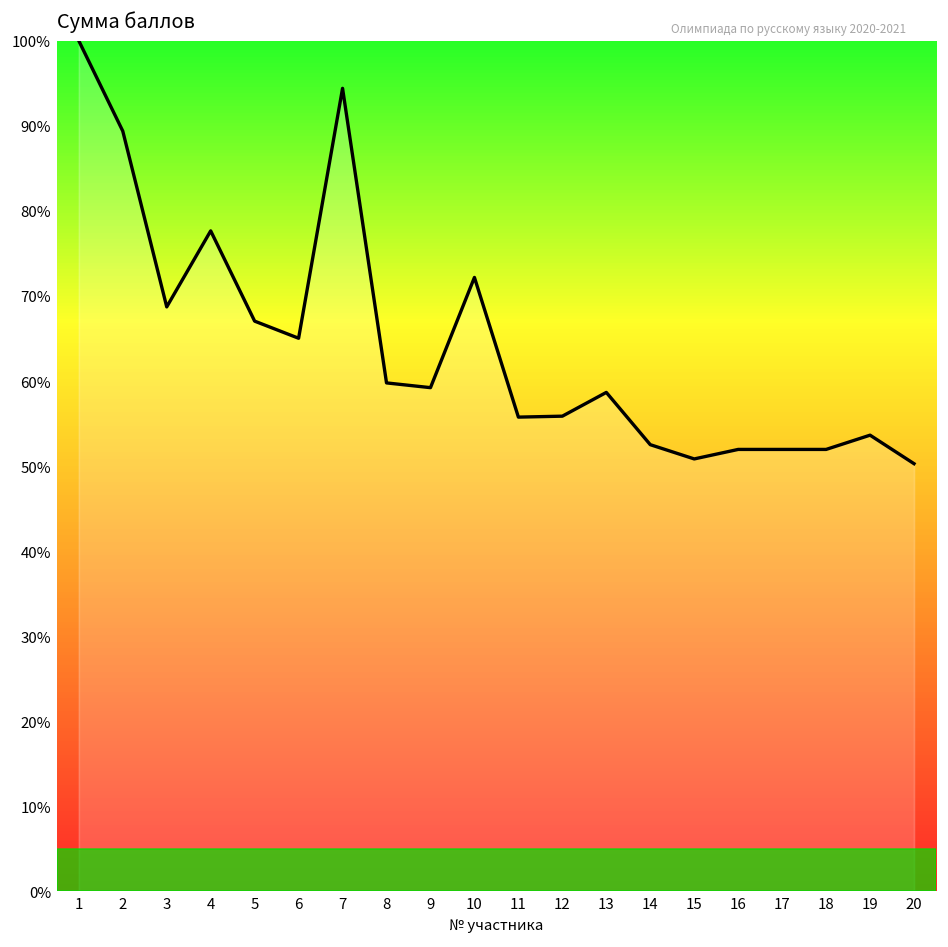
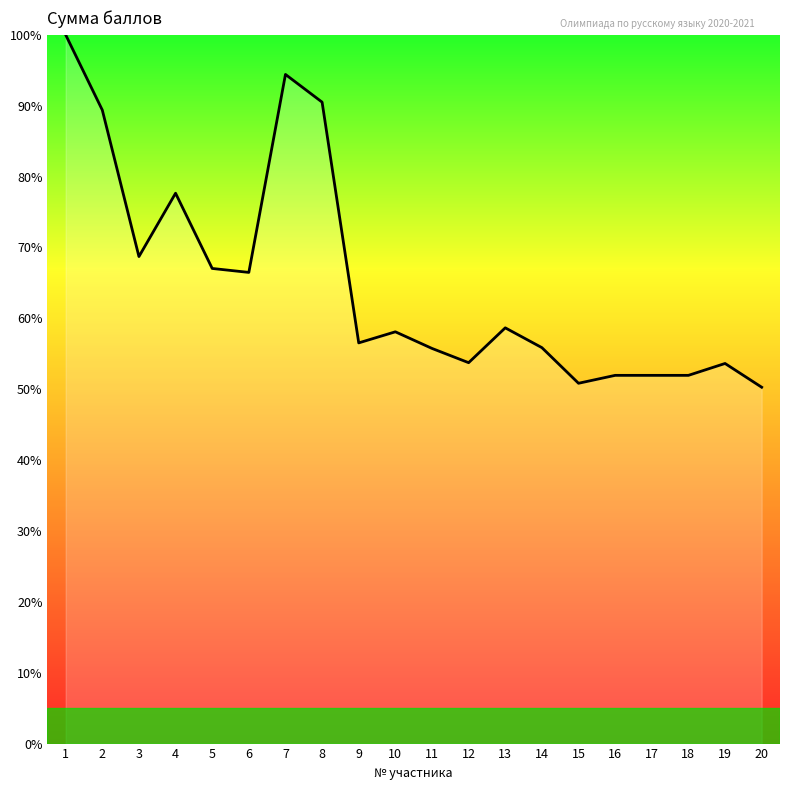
6: 65% -> 66%
8: 60% -> 91%
9: 59% -> 57%
10: 72% -> 58%
12: 56% -> 54%
14: 53% -> 56%
